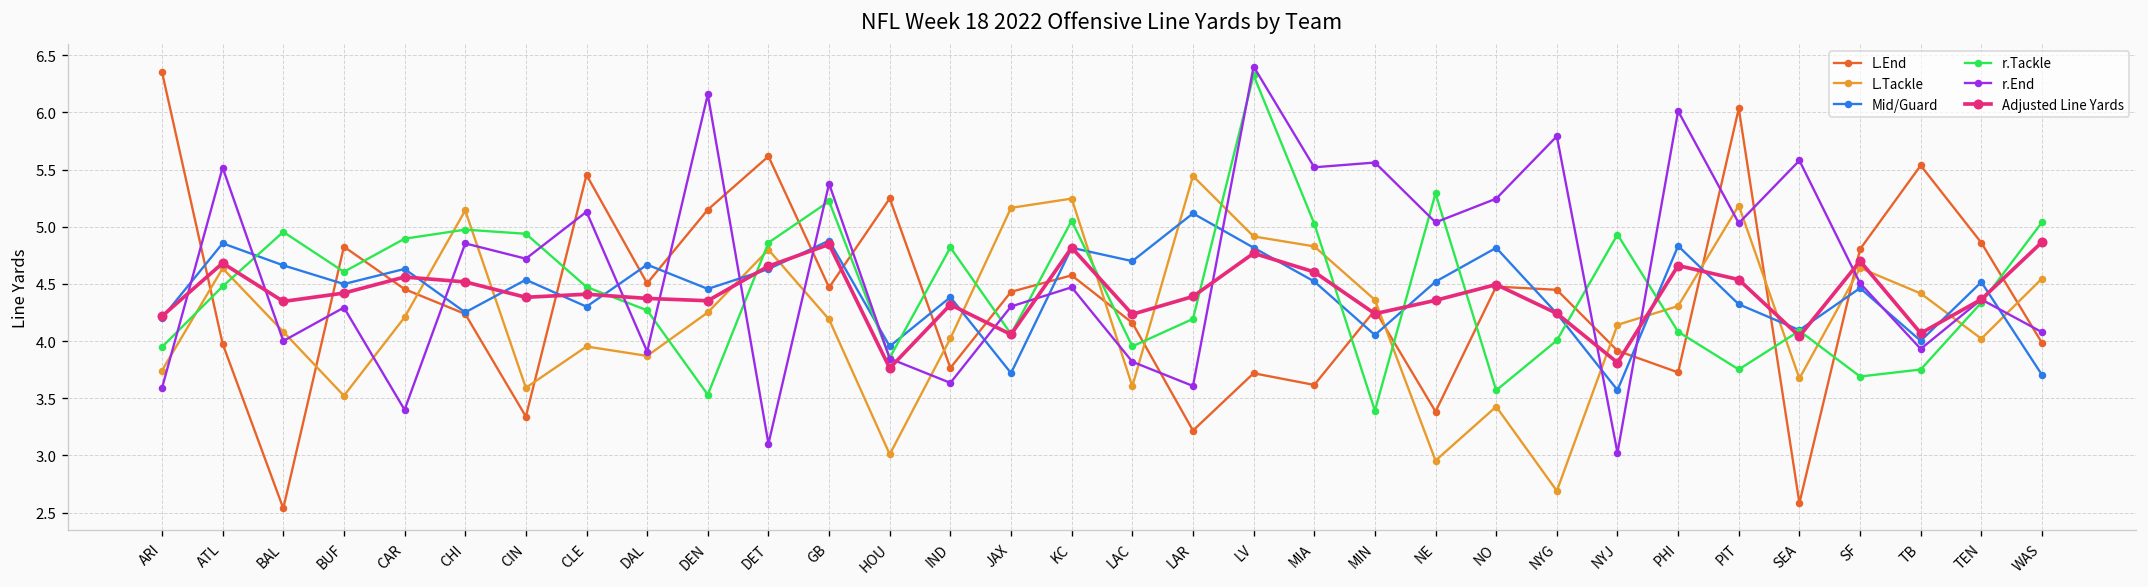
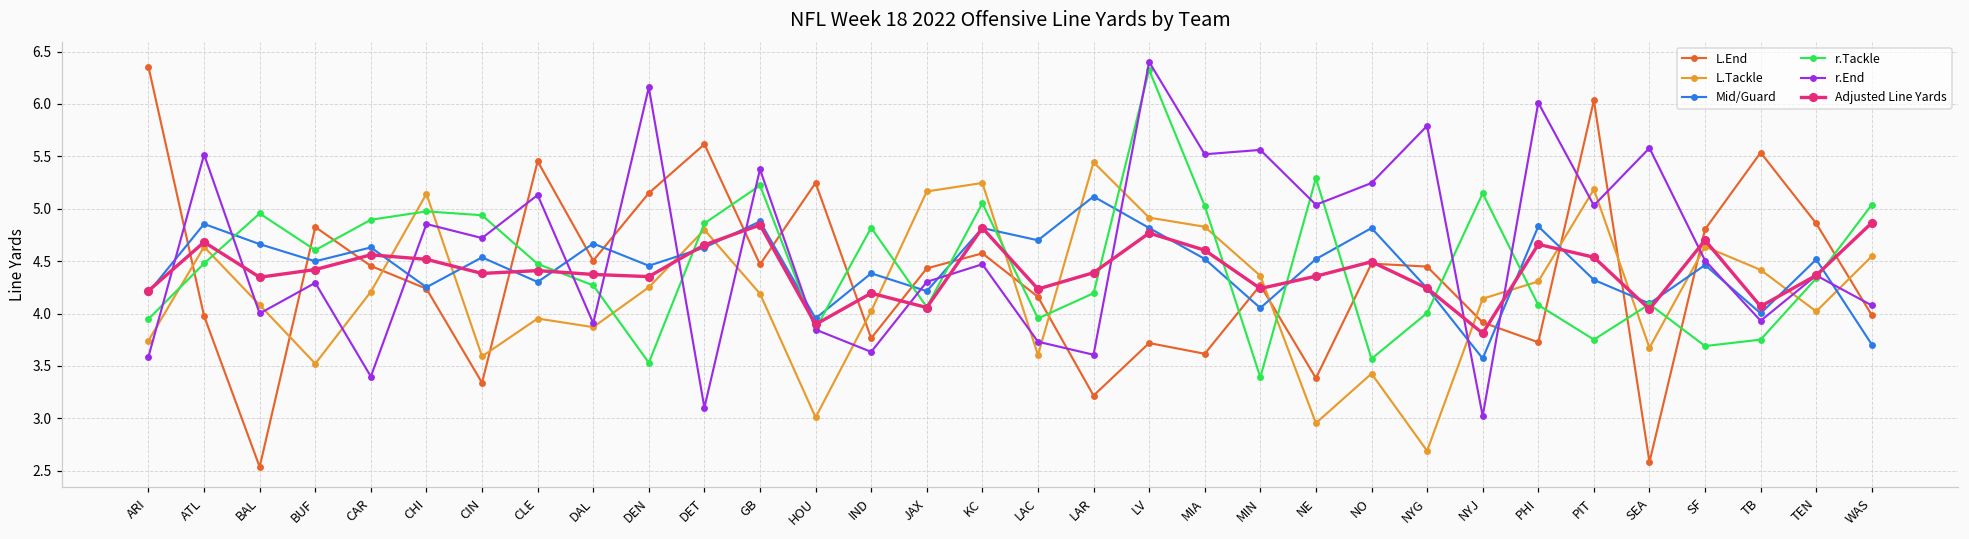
Adjusted Line Yards, HOU: 3.8 -> 3.9
Adjusted Line Yards, IND: 4.3 -> 4.2
Mid/Guard, JAX: 3.7 -> 4.2
r.End, LAC: 3.8 -> 3.7
r.Tackle, NYJ: 4.9 -> 5.1
